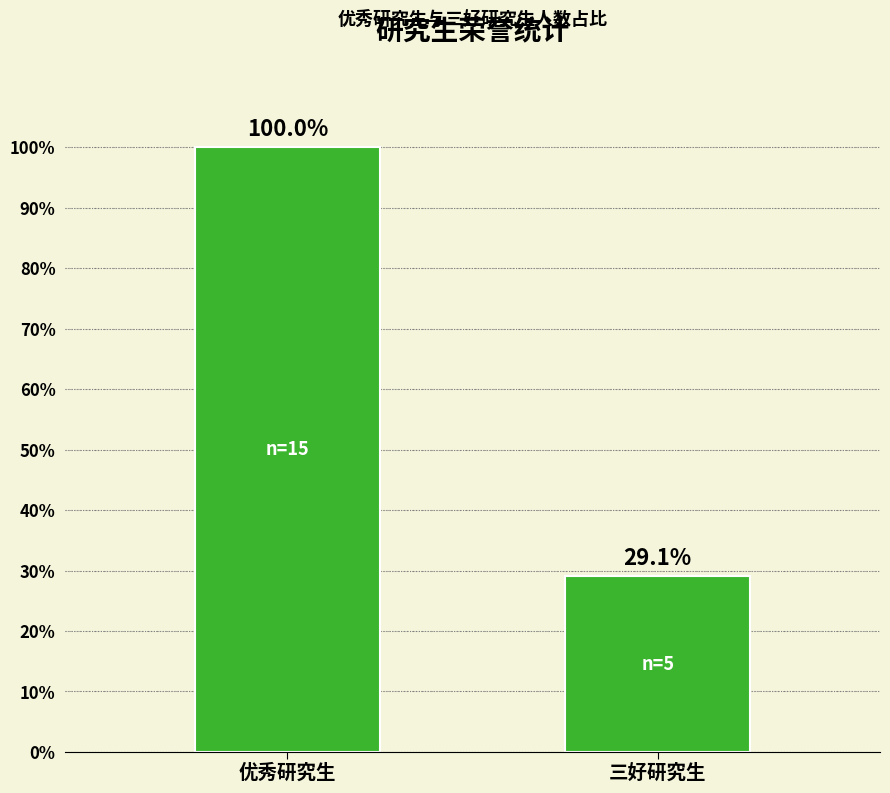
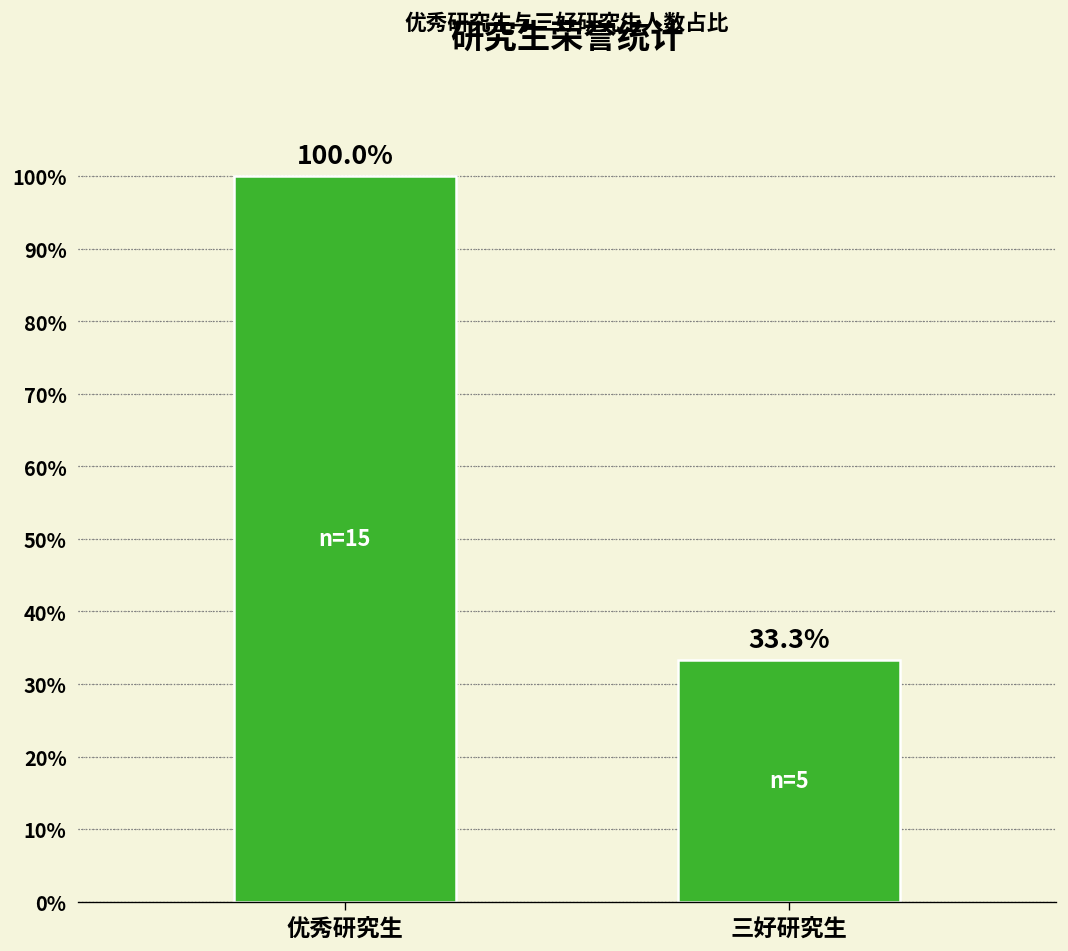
三好研究生: 29.1% -> 33.3%
